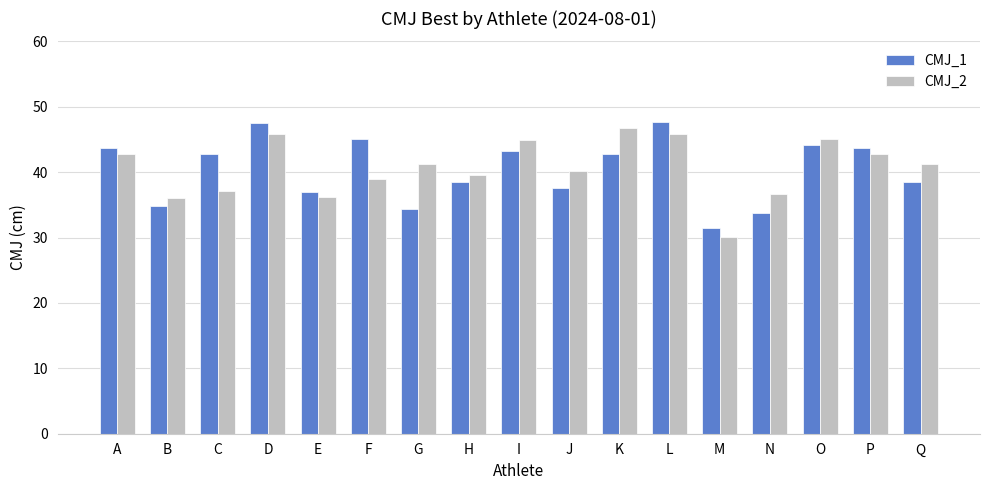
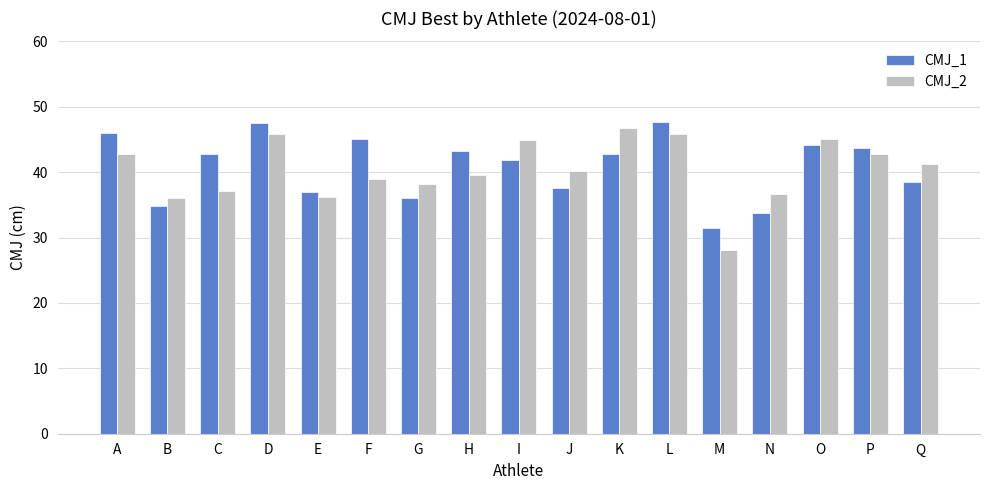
CMJ_1, A: 44 -> 46
CMJ_1, G: 34 -> 36
CMJ_2, G: 41 -> 38
CMJ_1, H: 39 -> 43
CMJ_1, I: 43 -> 42
CMJ_2, M: 30 -> 28
